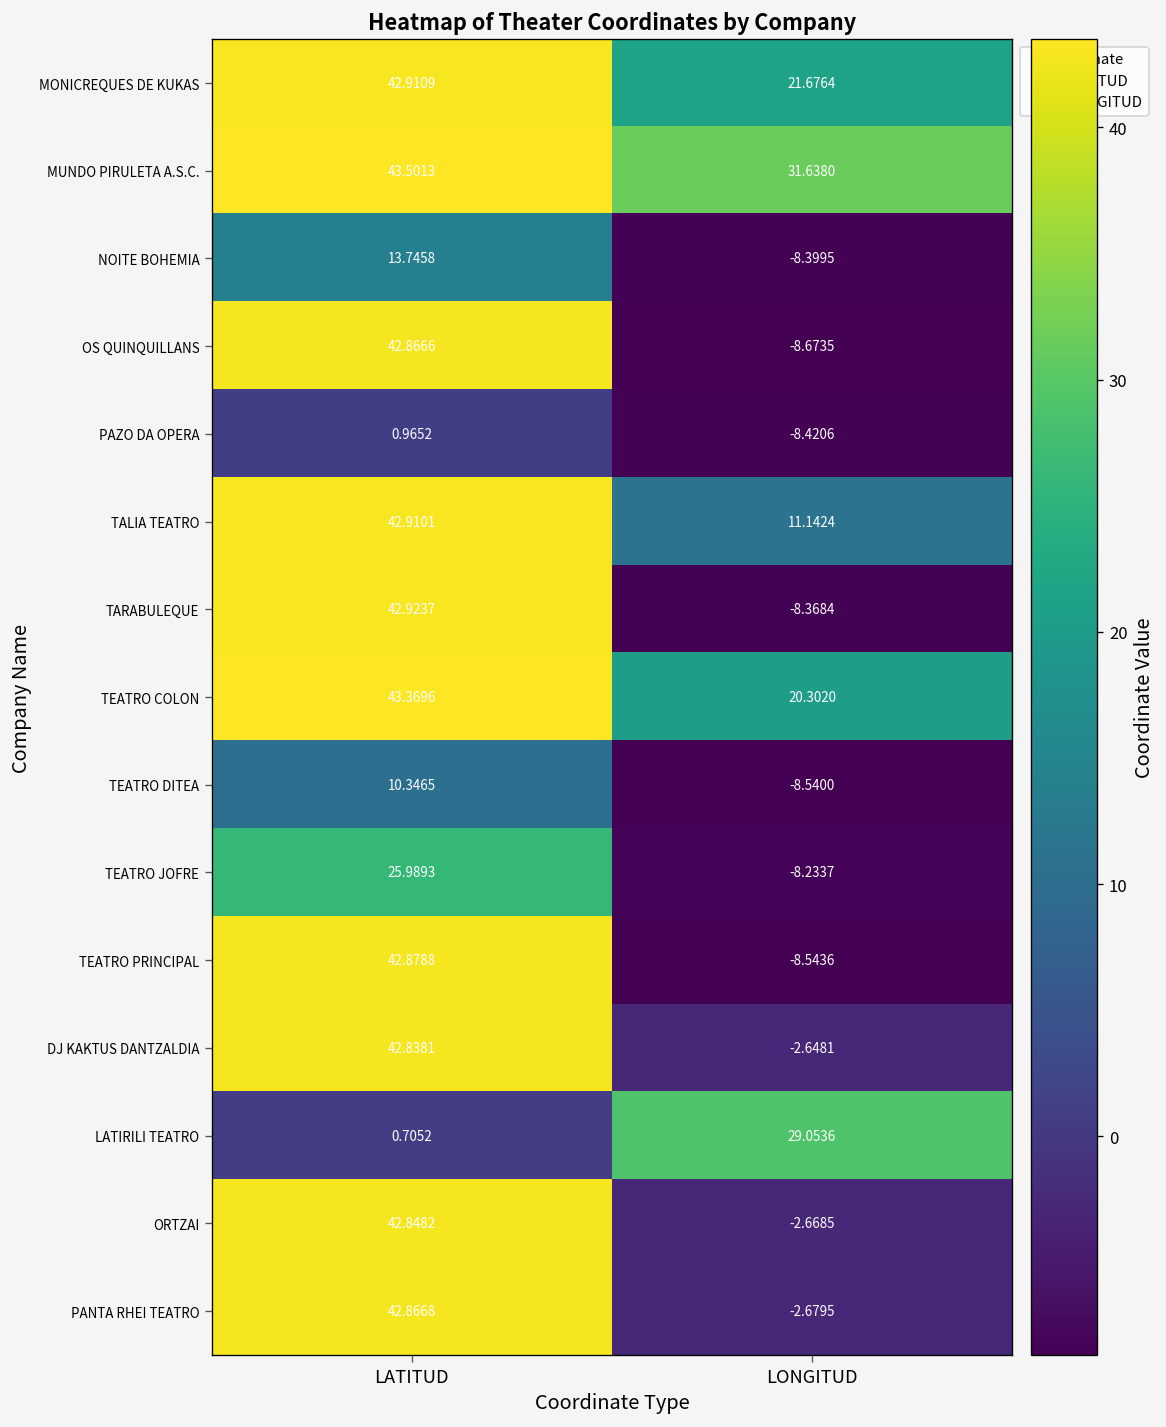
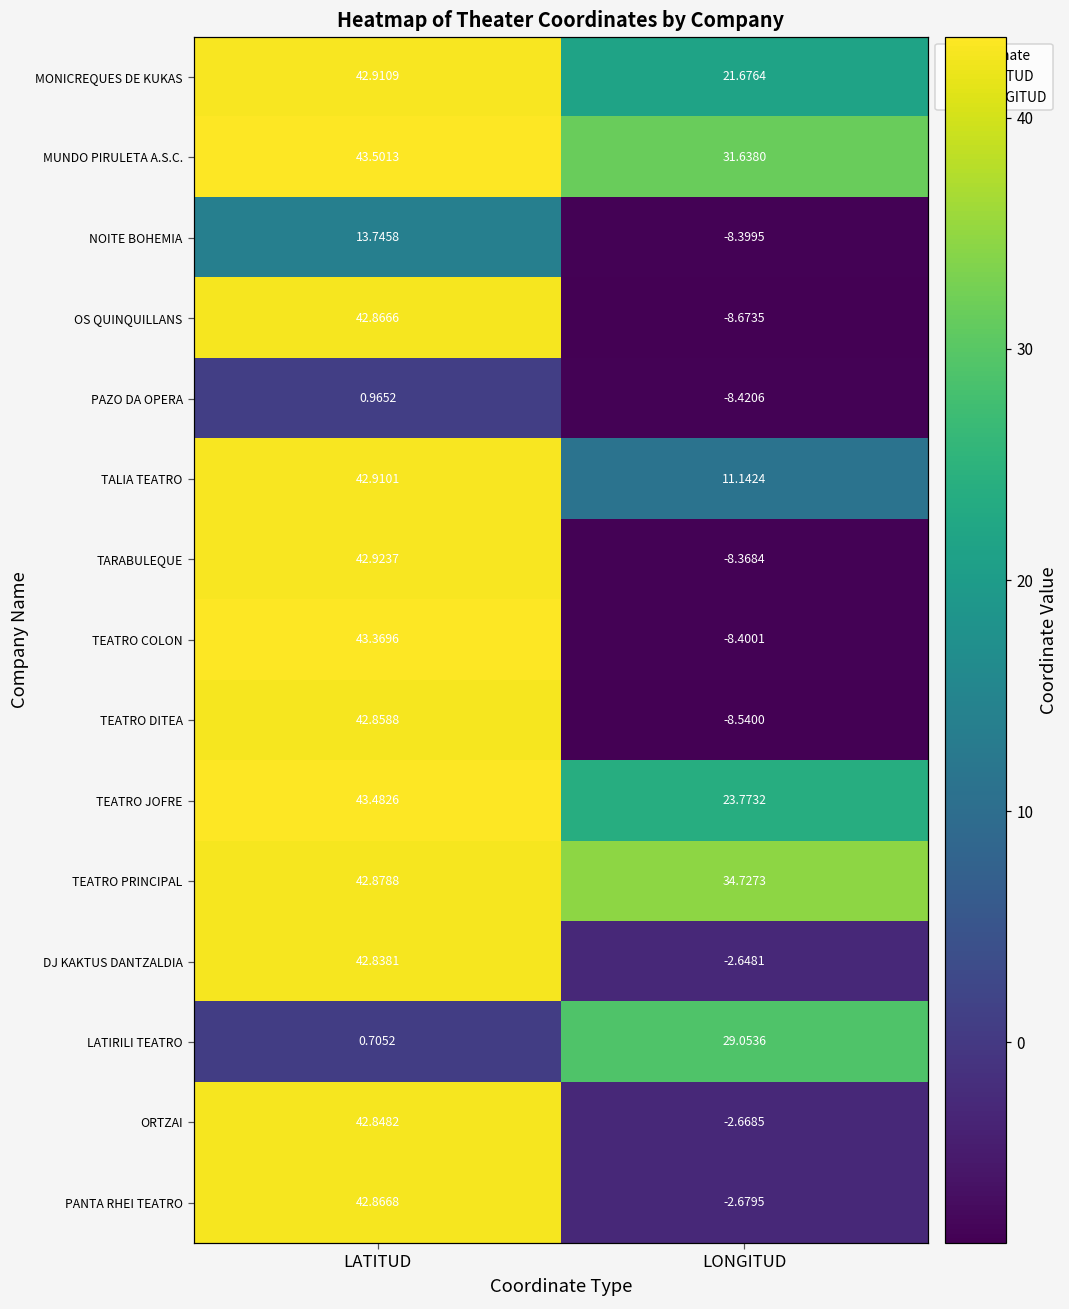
TEATRO COLON, LONGITUD: 20.3020 -> -8.4001
TEATRO DITEA, LATITUD: 10.3465 -> 42.8588
TEATRO JOFRE, LATITUD: 25.9893 -> 43.4826
TEATRO JOFRE, LONGITUD: -8.2337 -> 23.7732
TEATRO PRINCIPAL, LONGITUD: -8.5436 -> 34.7273
